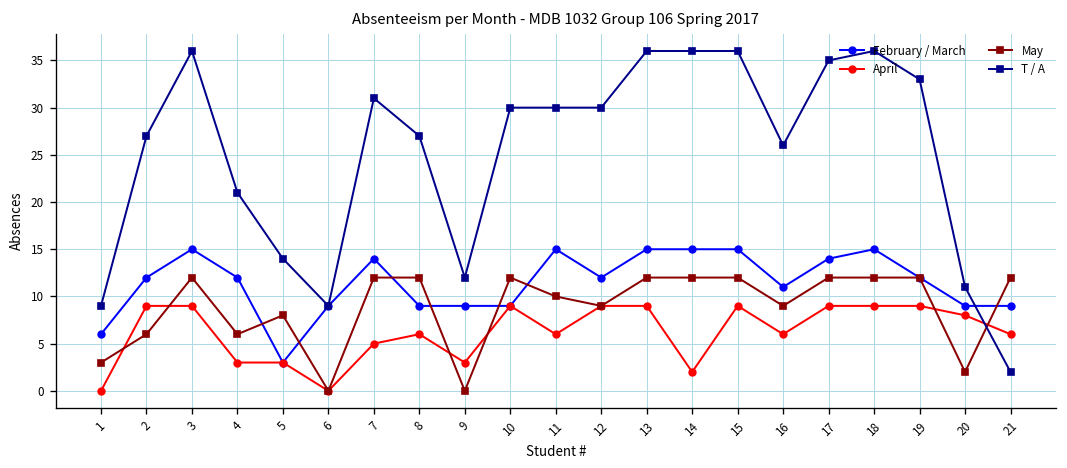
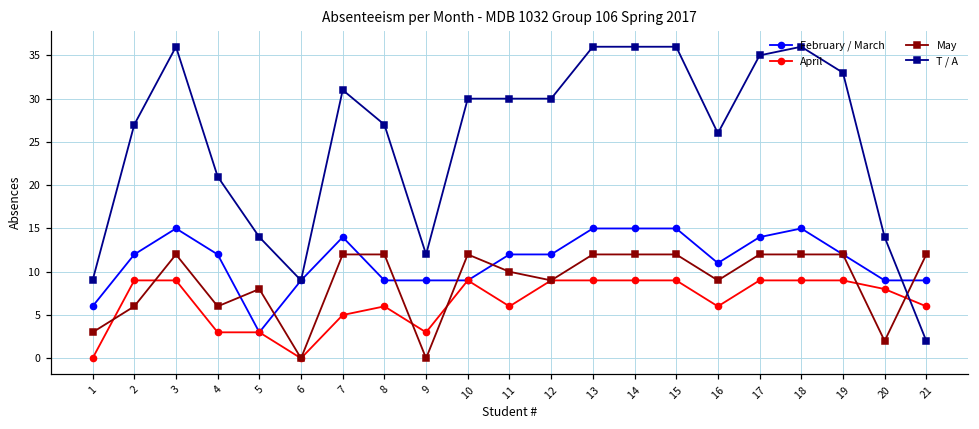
February / March, 11: 15 -> 12
April, 14: 2 -> 9
T / A, 20: 11 -> 14
